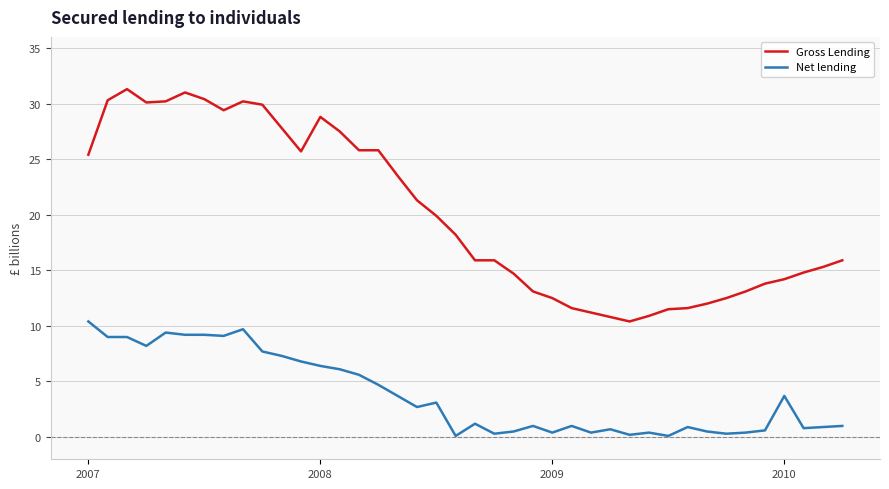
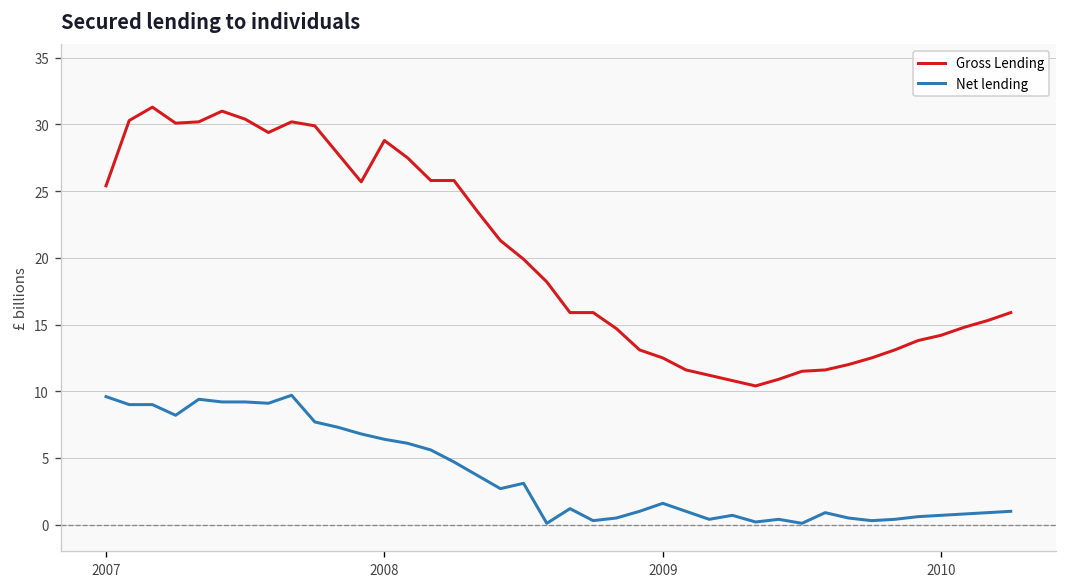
Net lending, 2007: 10.4 -> 9.6
Net lending, 2009: 0.4 -> 1.6
Net lending, 2010: 3.7 -> 0.7
